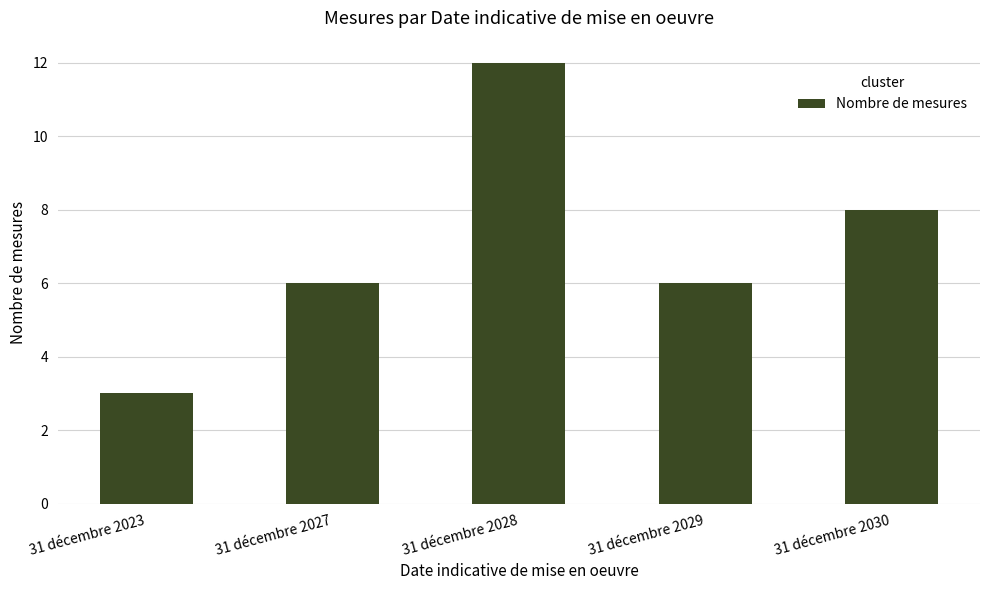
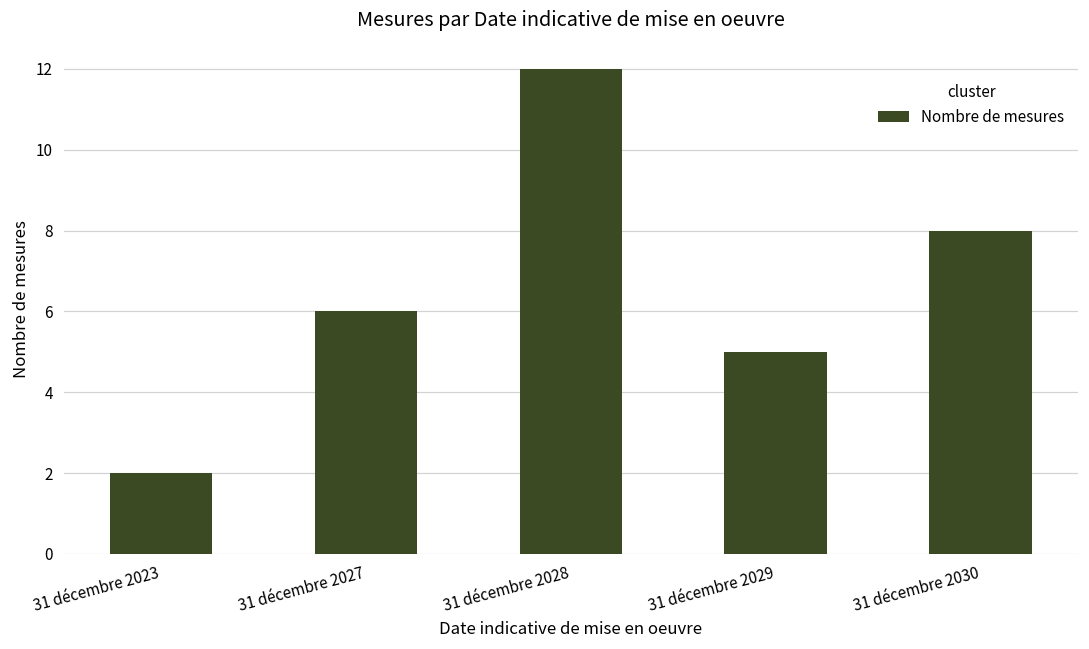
31 décembre 2023: 3 -> 2
31 décembre 2029: 6 -> 5
